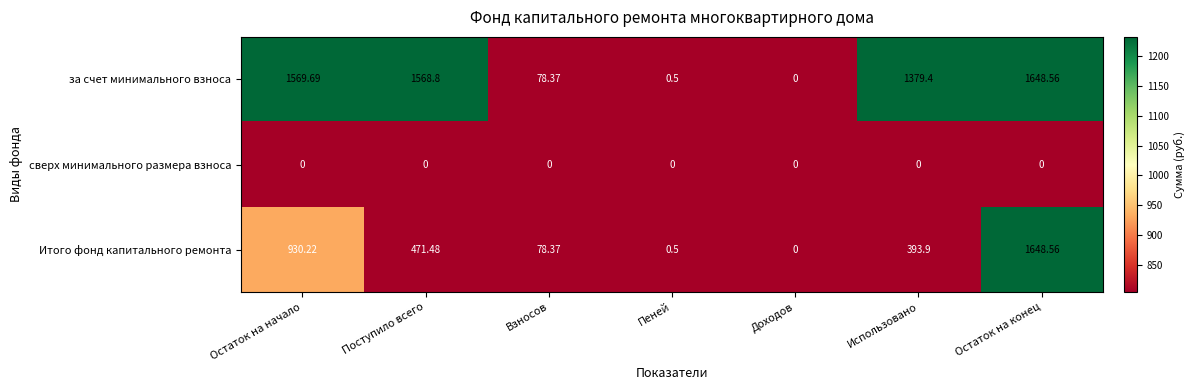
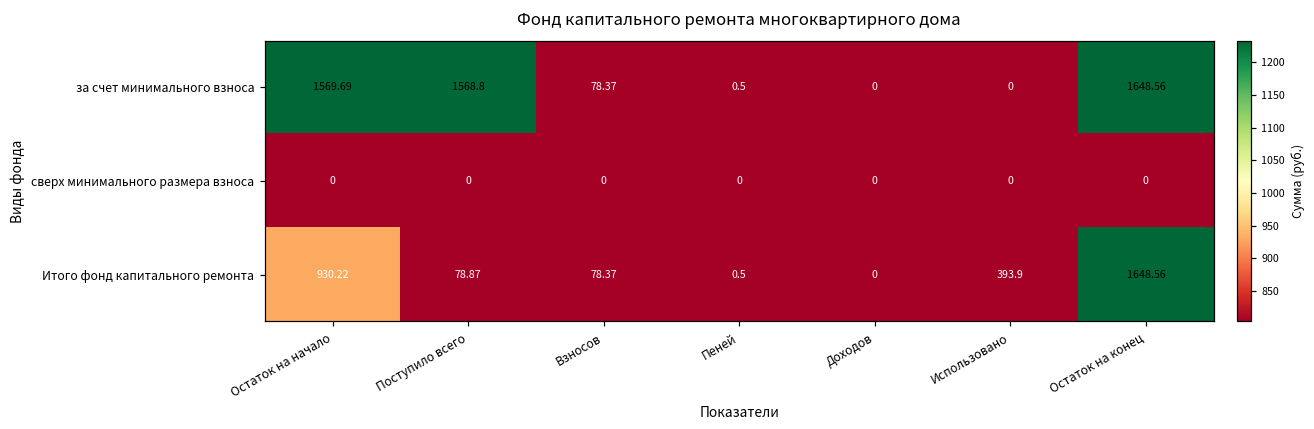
за счет минимального взноса, Использовано: 1379.4 -> 0
Итого фонд капитального ремонта, Поступило всего: 471.48 -> 78.87
